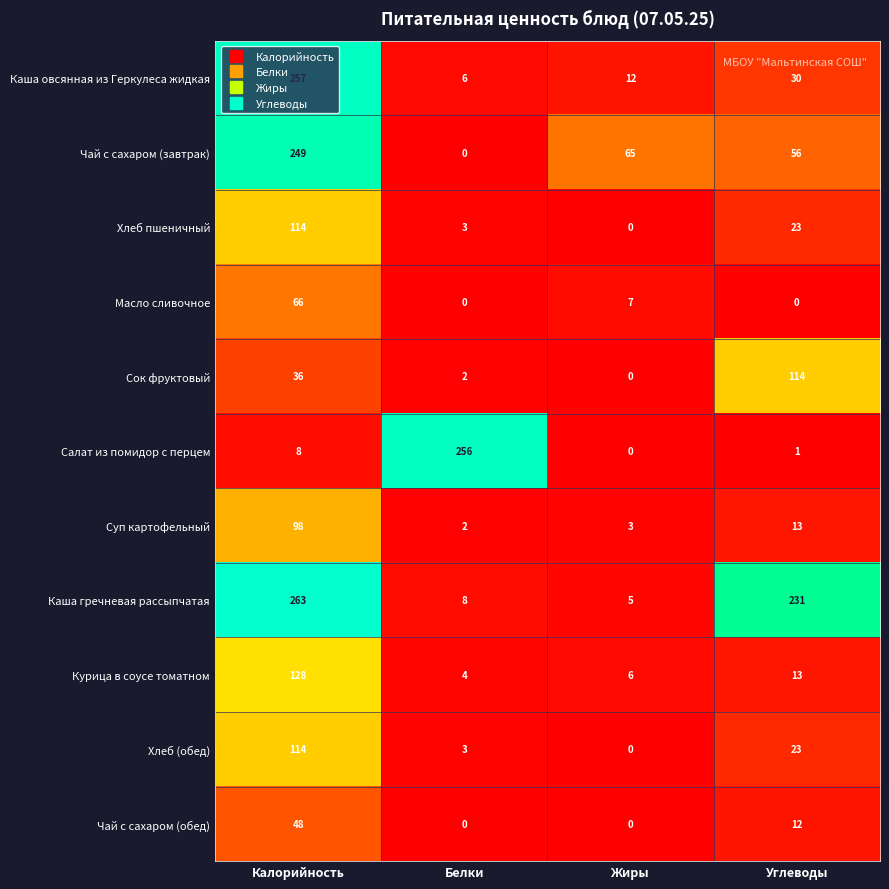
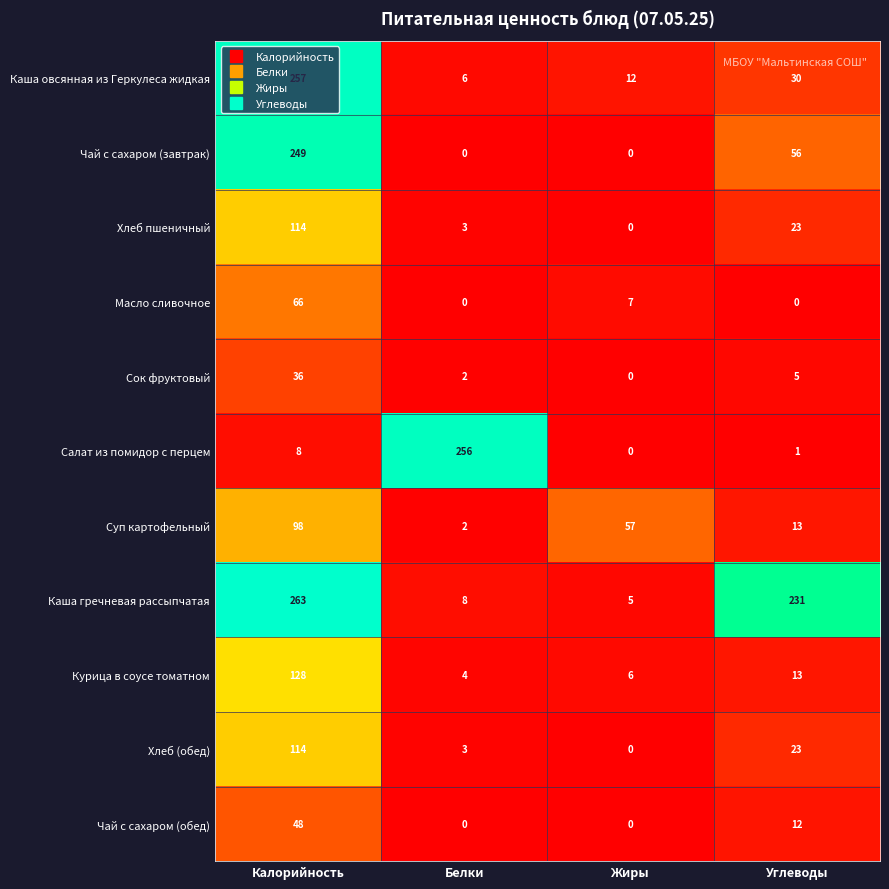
Чай с сахаром (завтрак), Жиры: 65 -> 0
Сок фруктовый, Углеводы: 114 -> 5
Суп картофельный, Жиры: 3 -> 57
